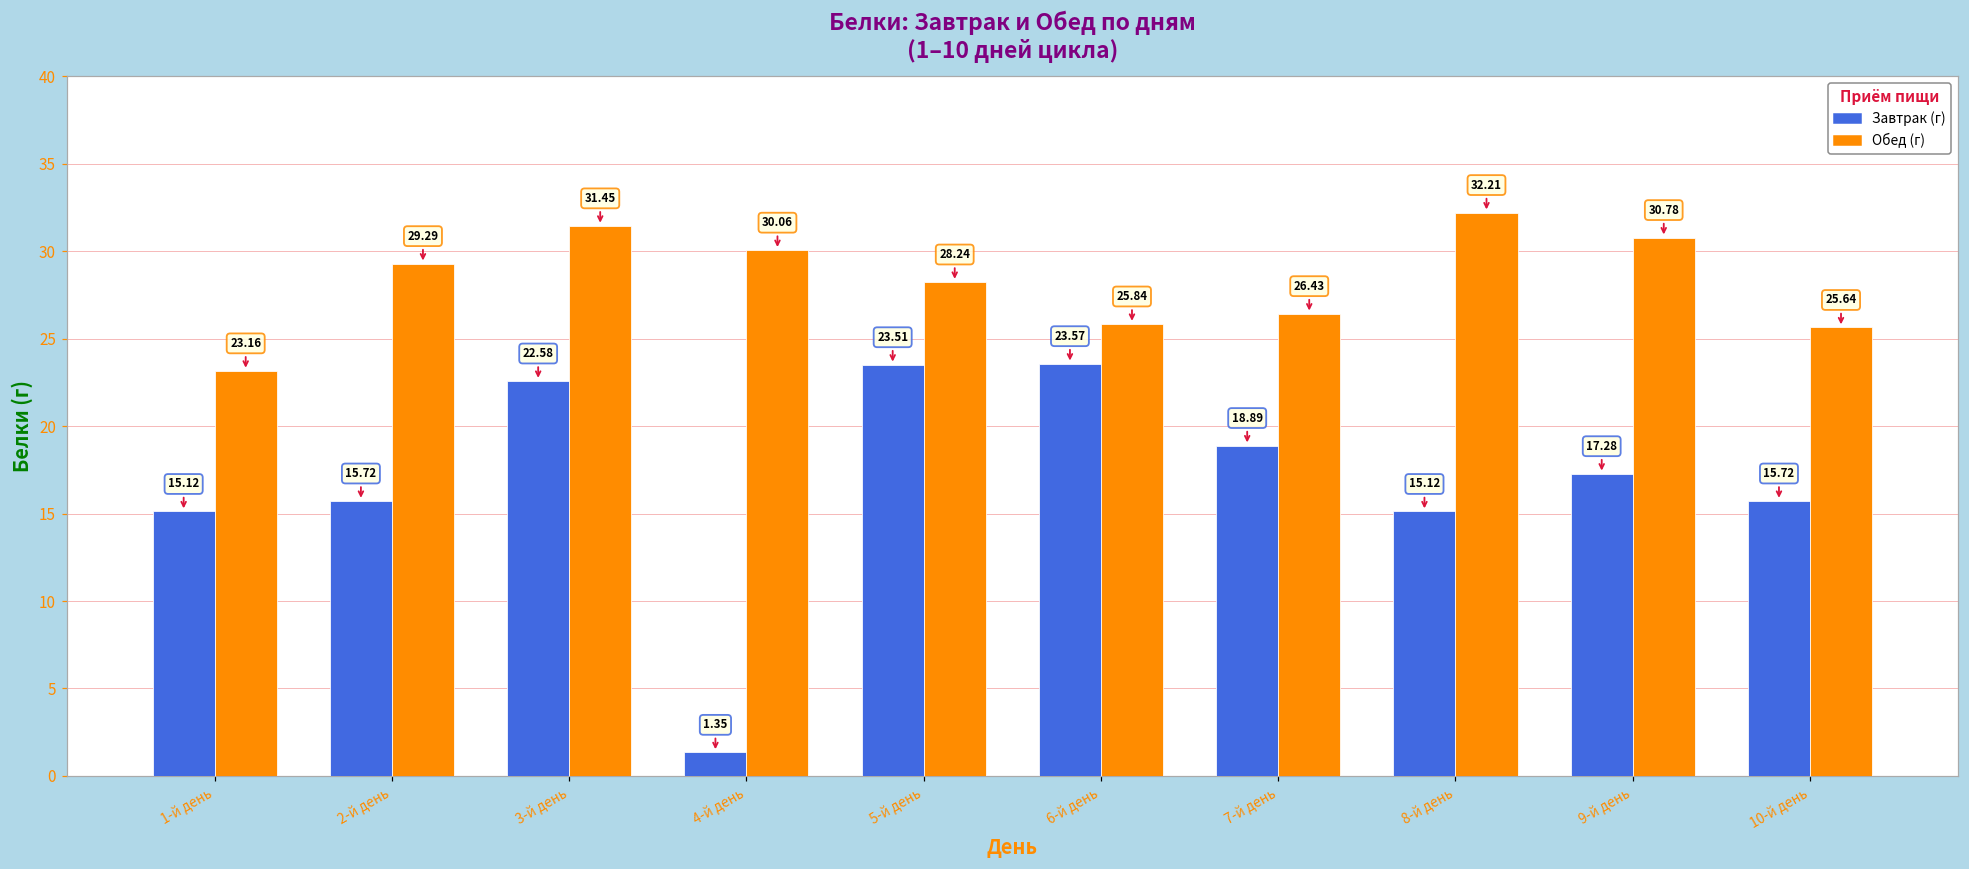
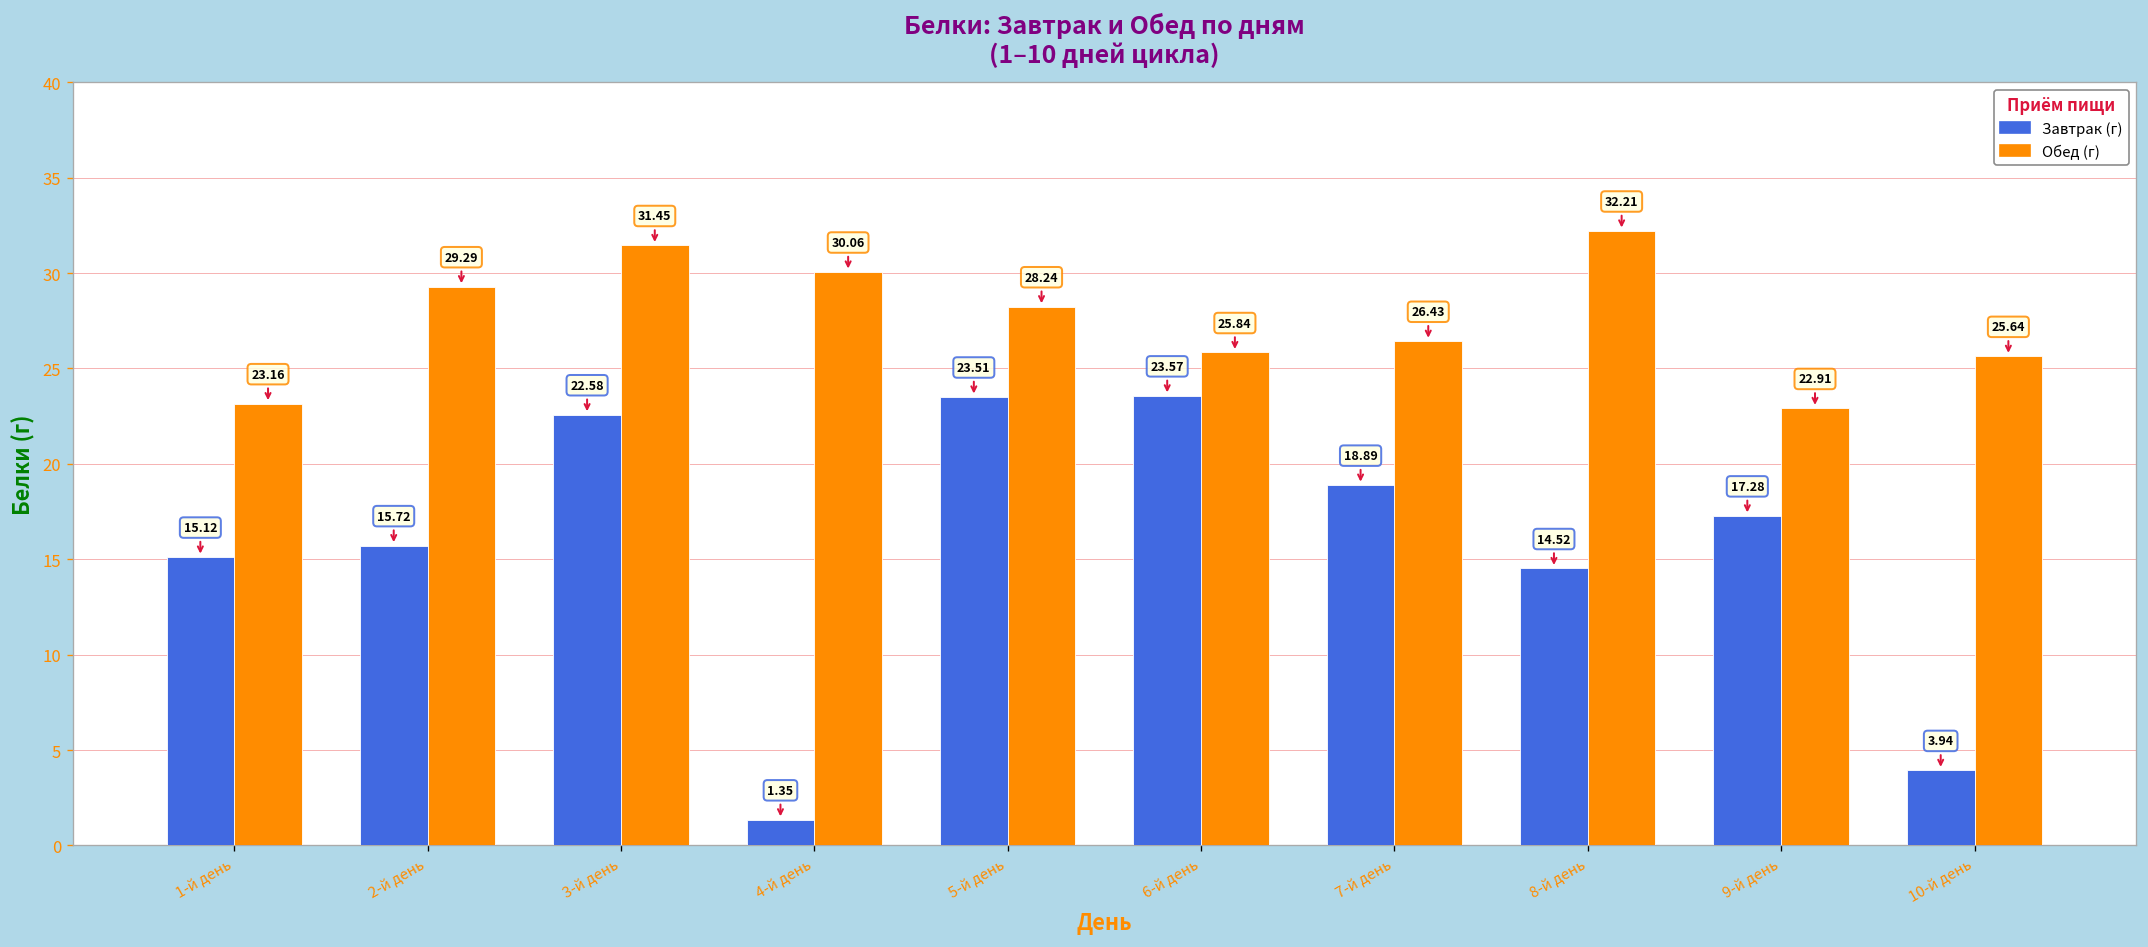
Завтрак (г), 8-й день: 15.12 -> 14.52
Обед (г), 9-й день: 30.78 -> 22.91
Завтрак (г), 10-й день: 15.72 -> 3.94
